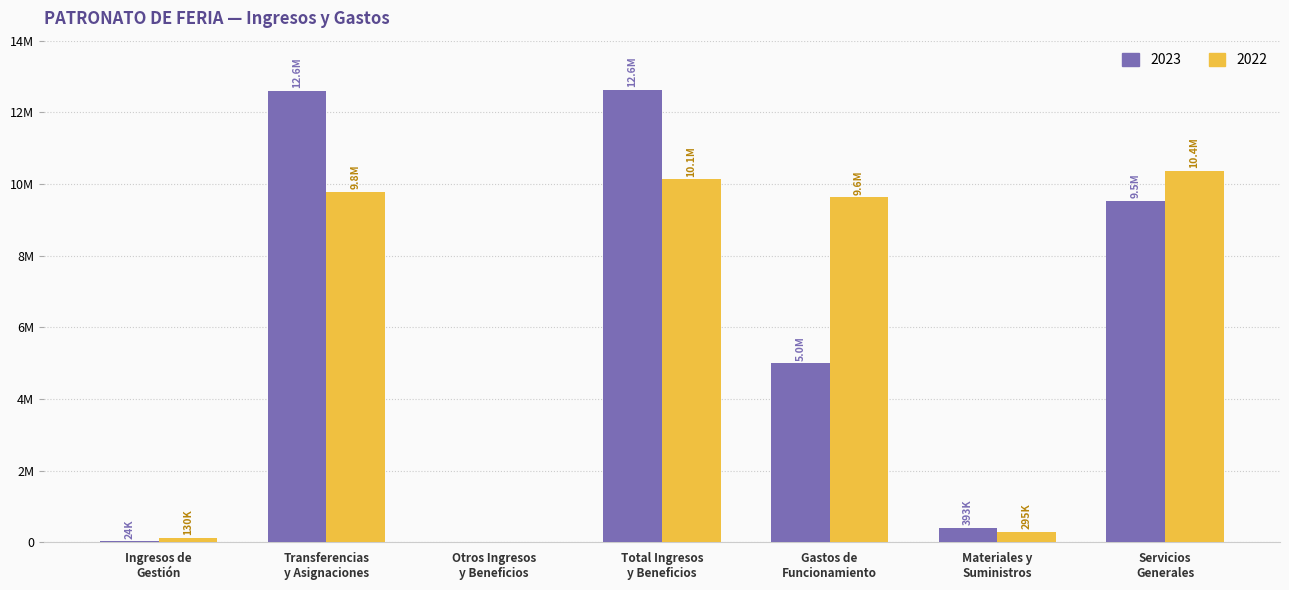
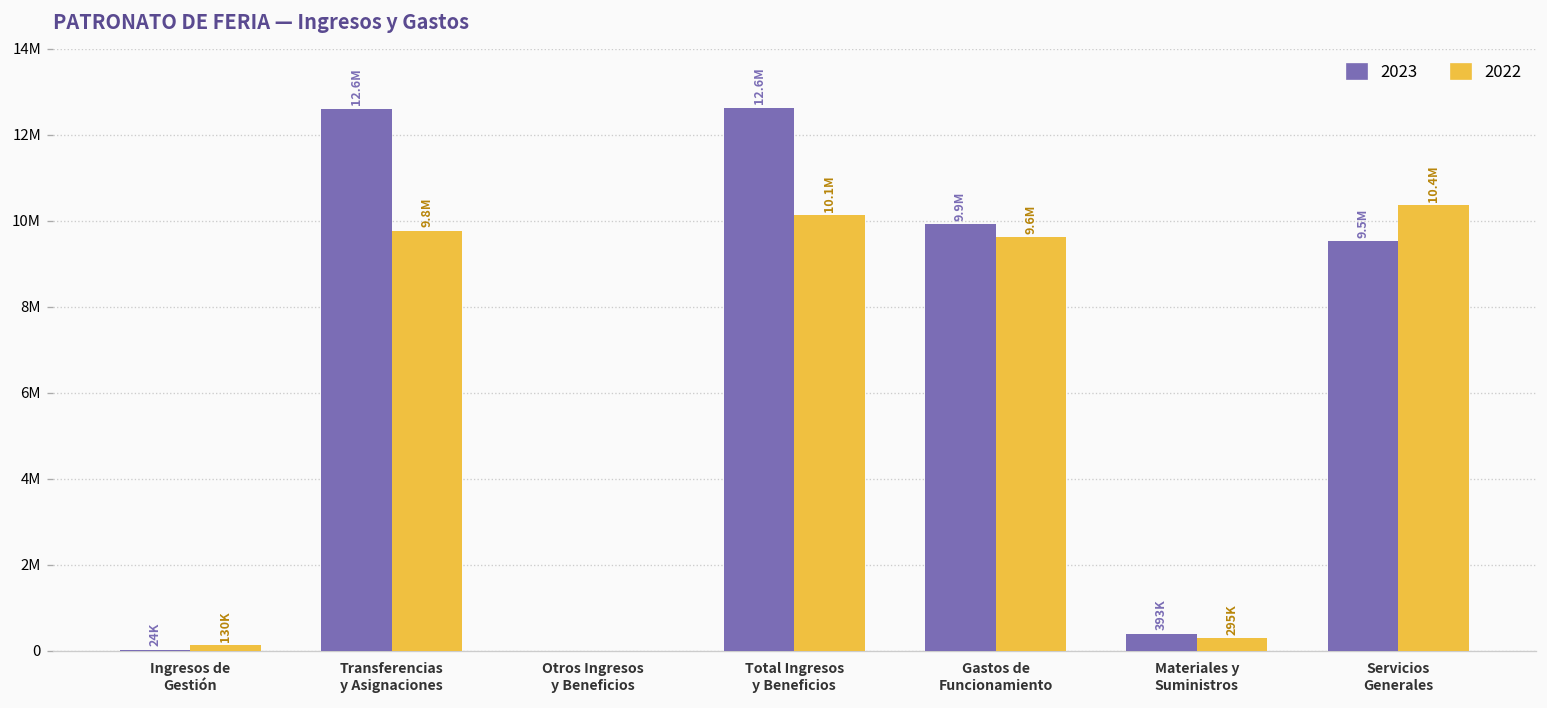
2023, Gastos de Funcionamiento: 5.0M -> 9.9M
